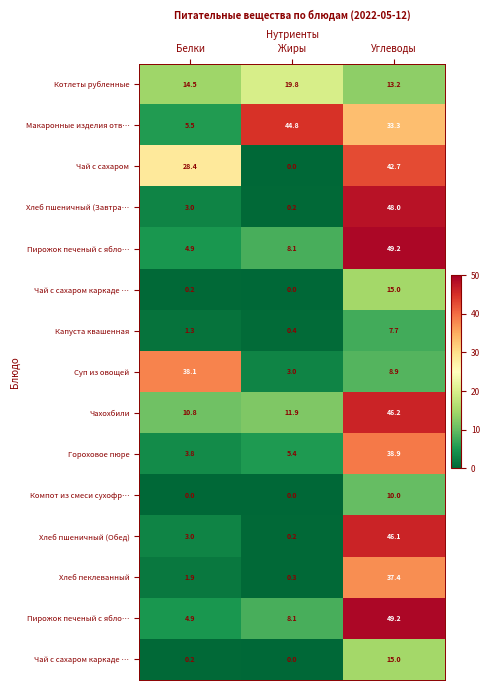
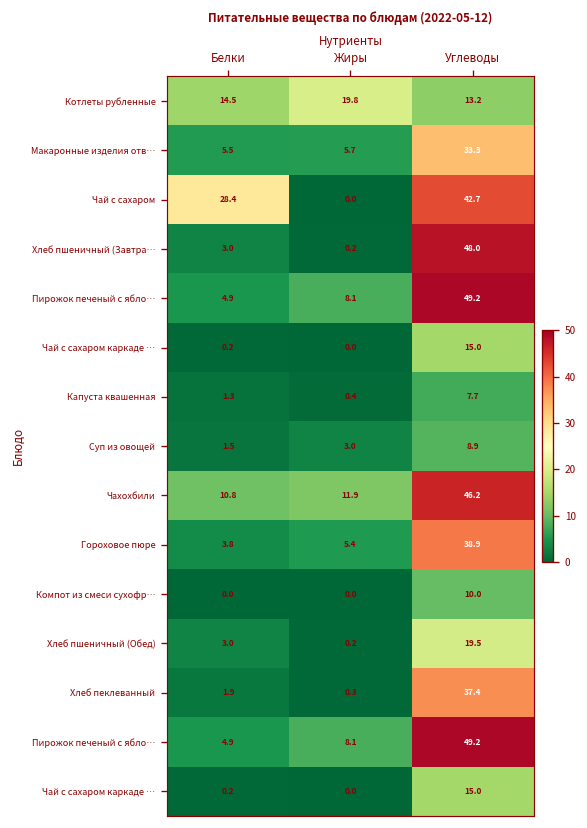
Макаронные изделия отв…, Жиры: 44.8 -> 5.7
Суп из овощей, Белки: 38.1 -> 1.5
Хлеб пшеничный (Обед), Углеводы: 46.1 -> 19.5
